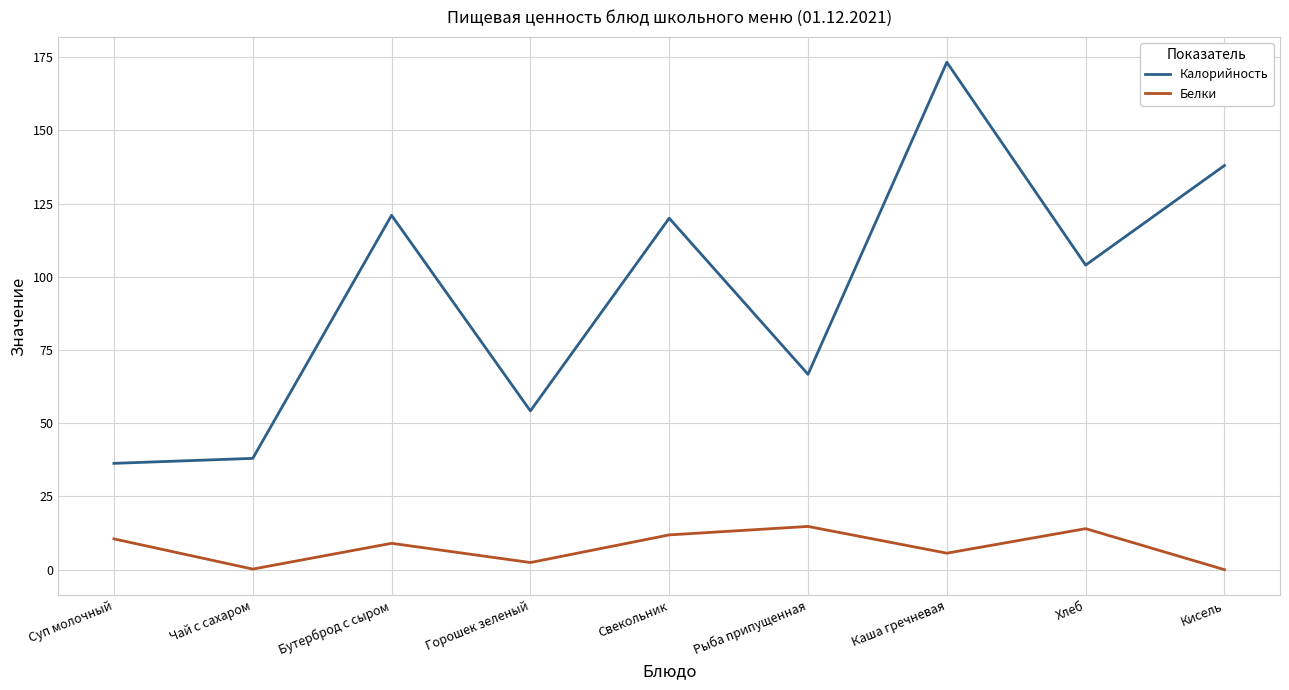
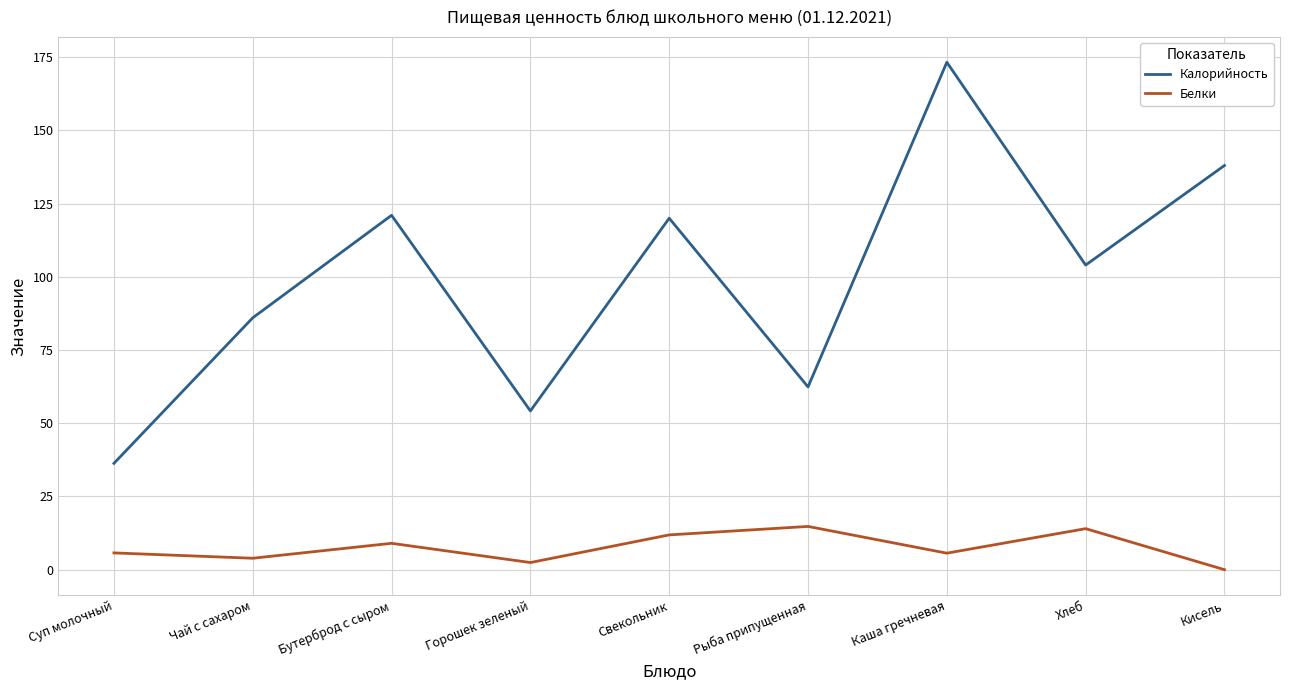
Белки, Суп молочный: 11 -> 6
Калорийность, Чай с сахаром: 38 -> 86
Белки, Чай с сахаром: 0 -> 4
Калорийность, Рыба припущенная: 67 -> 62
